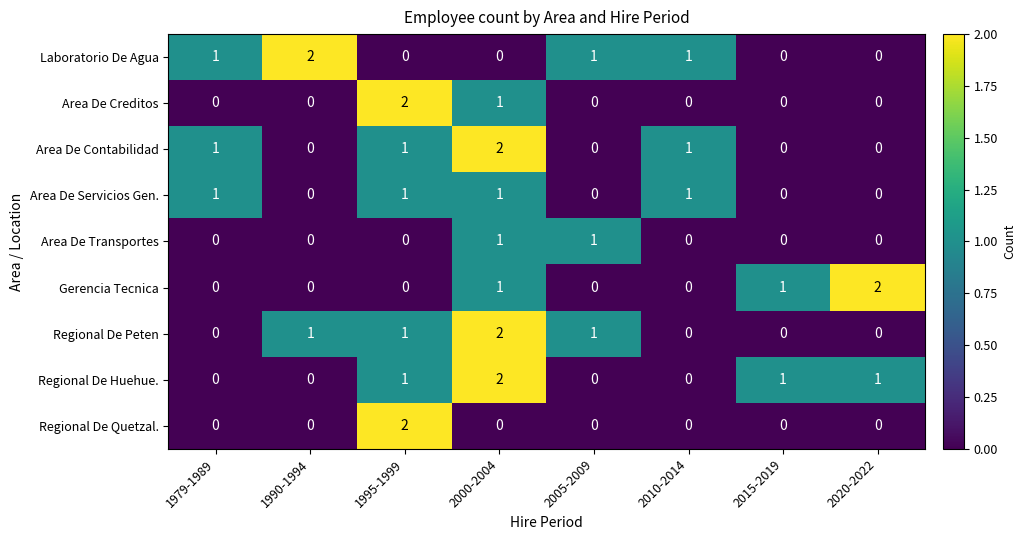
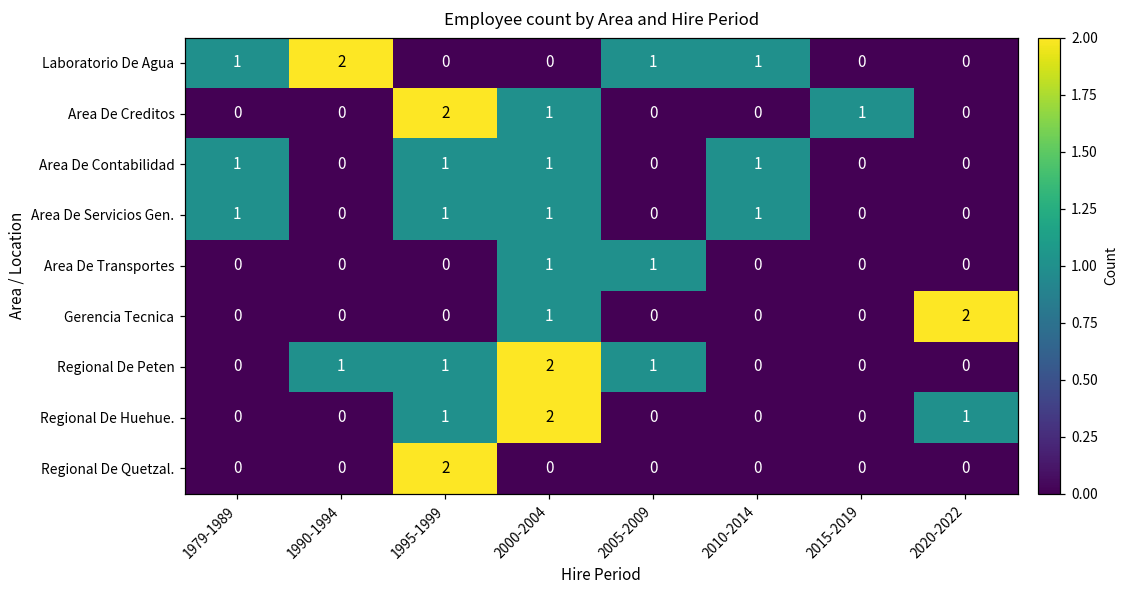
Area De Creditos, 2015-2019: 0 -> 1
Area De Contabilidad, 2000-2004: 2 -> 1
Gerencia Tecnica, 2015-2019: 1 -> 0
Regional De Huehue., 2015-2019: 1 -> 0
